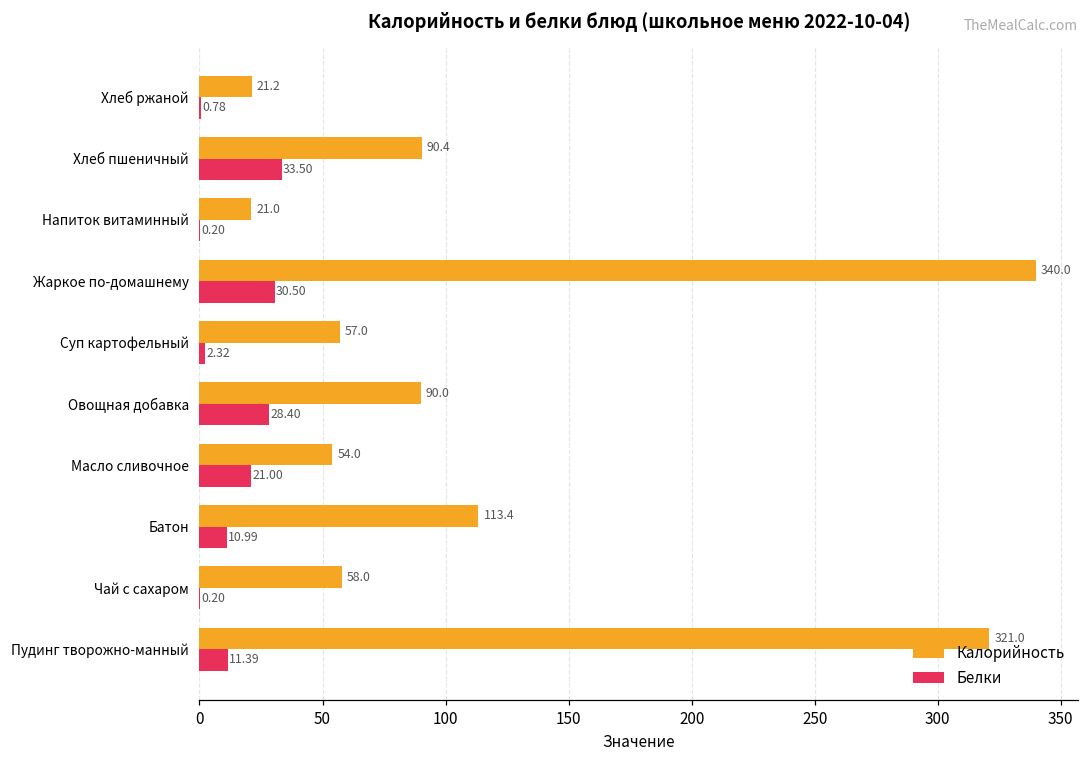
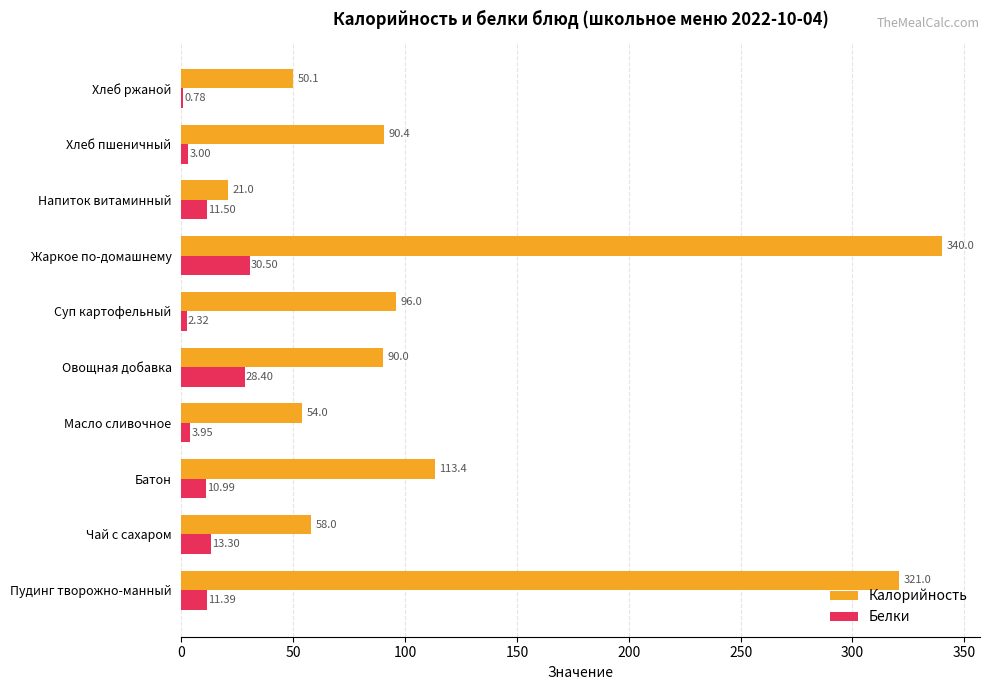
Калорийность, Хлеб ржаной: 21.2 -> 50.1
Белки, Хлеб пшеничный: 33.50 -> 3.00
Белки, Напиток витаминный: 0.20 -> 11.50
Калорийность, Суп картофельный: 57.0 -> 96.0
Белки, Масло сливочное: 21.00 -> 3.95
Белки, Чай с сахаром: 0.20 -> 13.30
